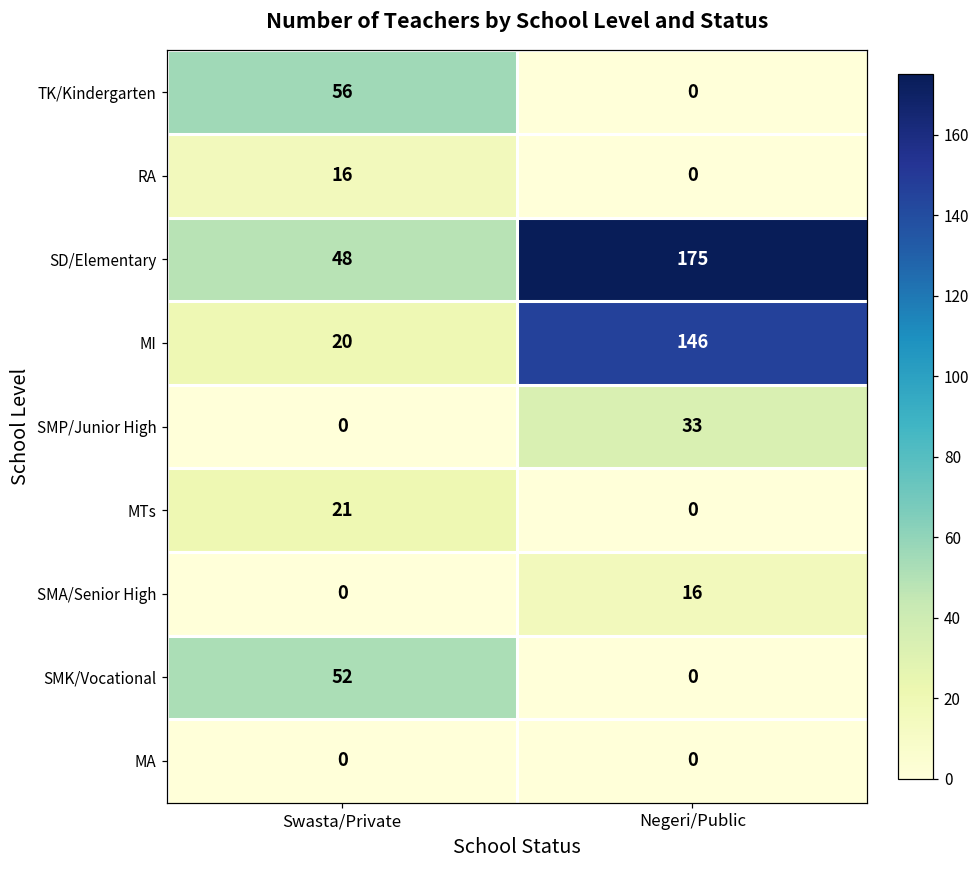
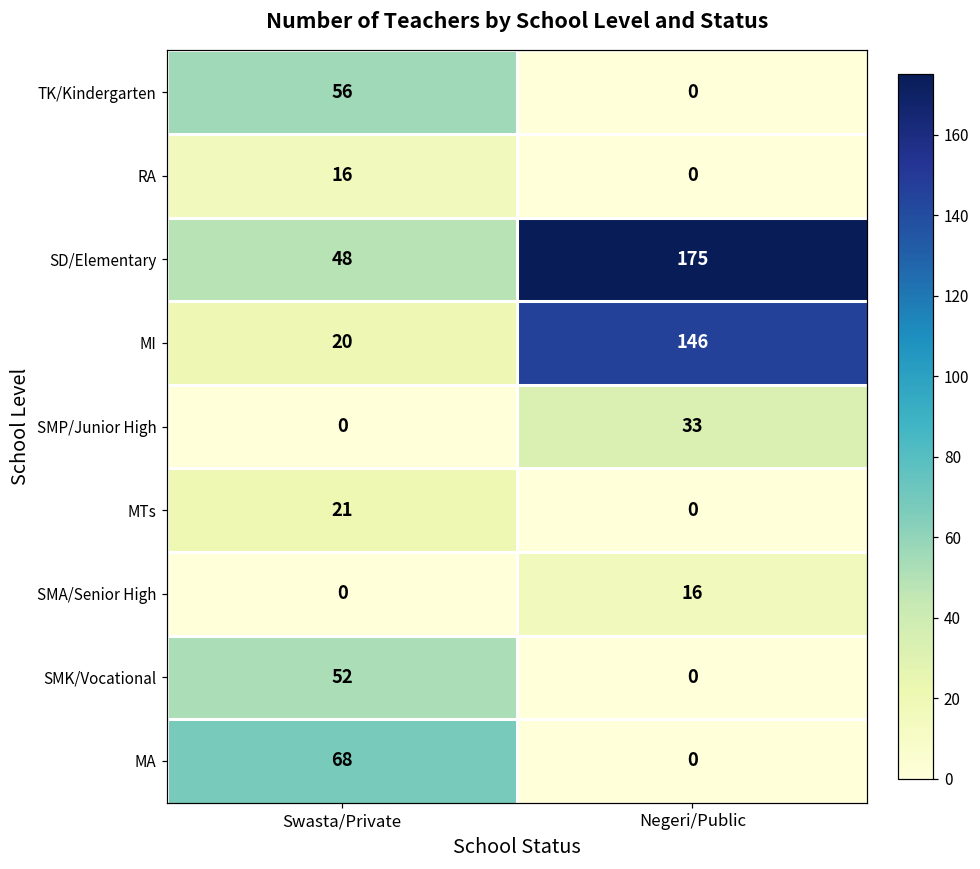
MA, Swasta/Private: 0 -> 68
